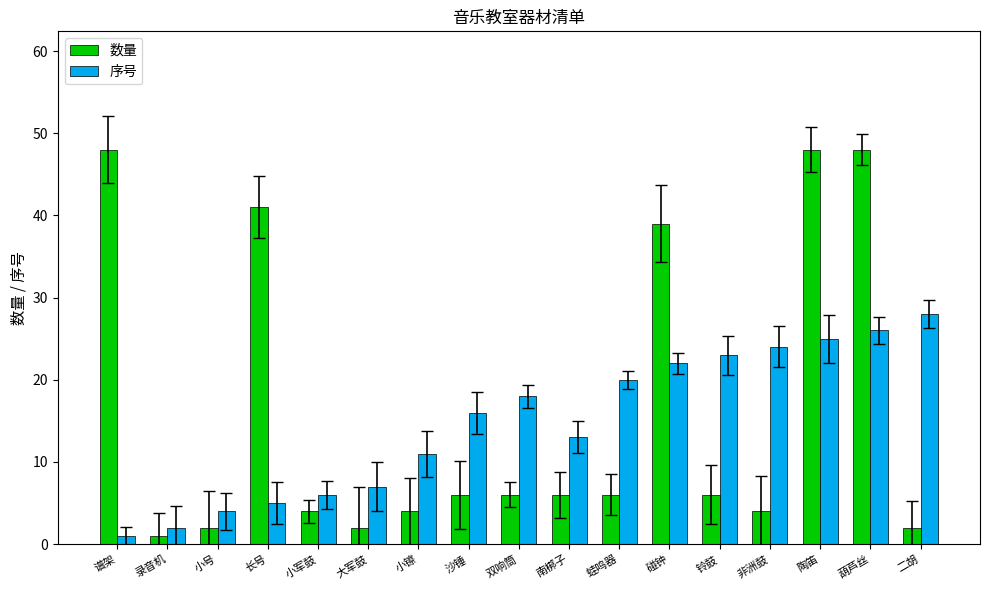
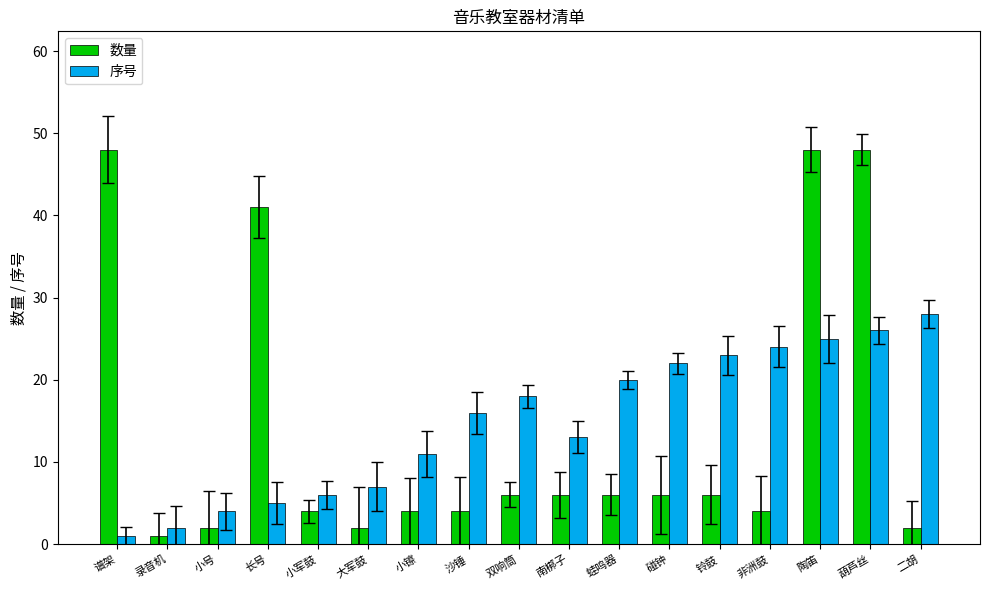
数量, 沙锤: 6 -> 4
数量, 碰钟: 39 -> 6
